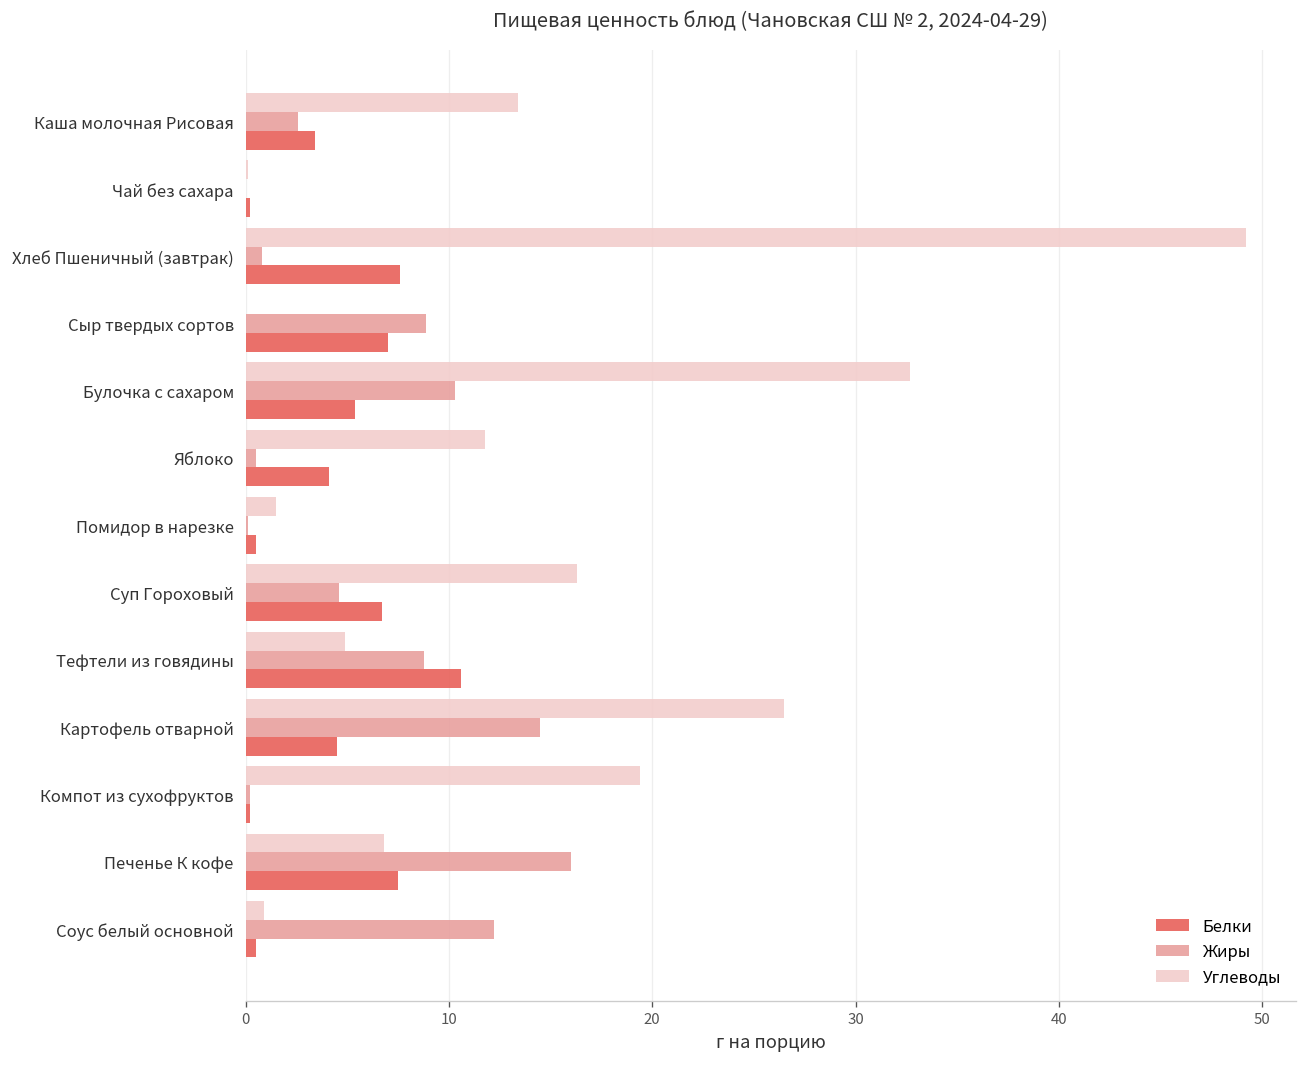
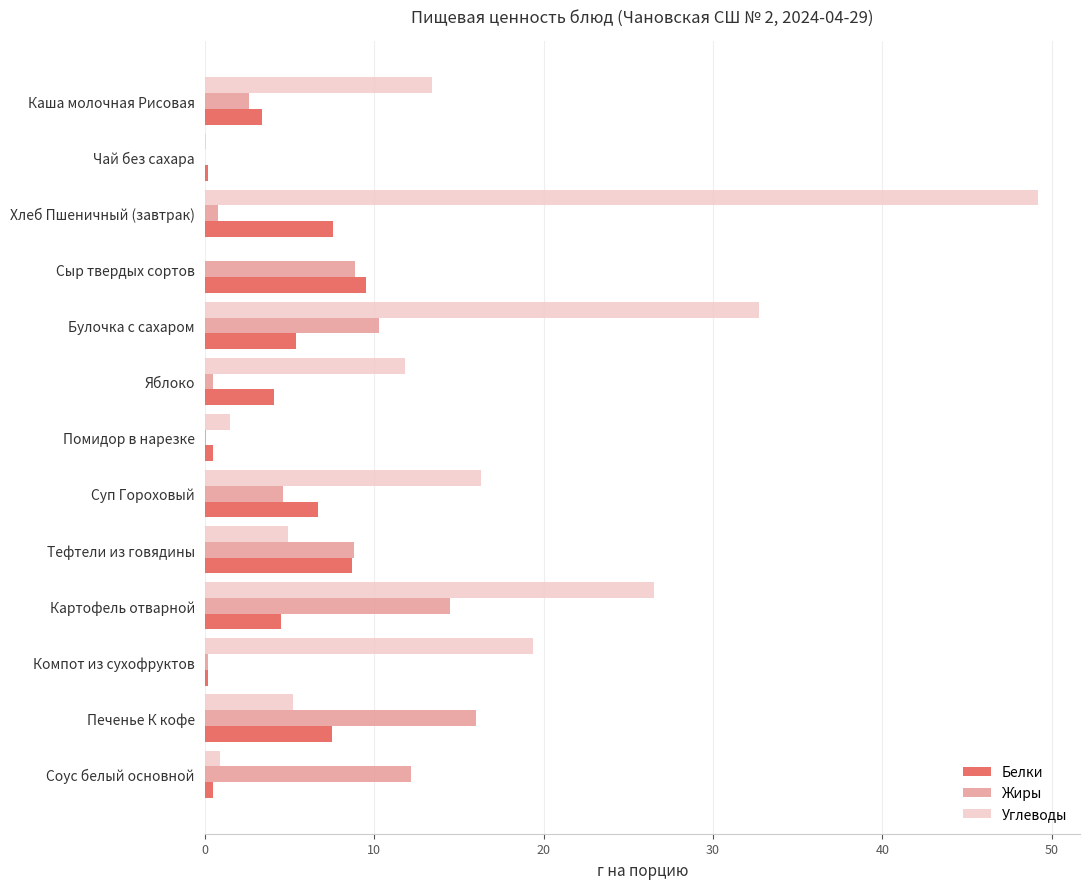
Белки, Сыр твердых сортов: 7.0 -> 9.5
Белки, Тефтели из говядины: 10.6 -> 8.7
Углеводы, Печенье К кофе: 6.8 -> 5.2
